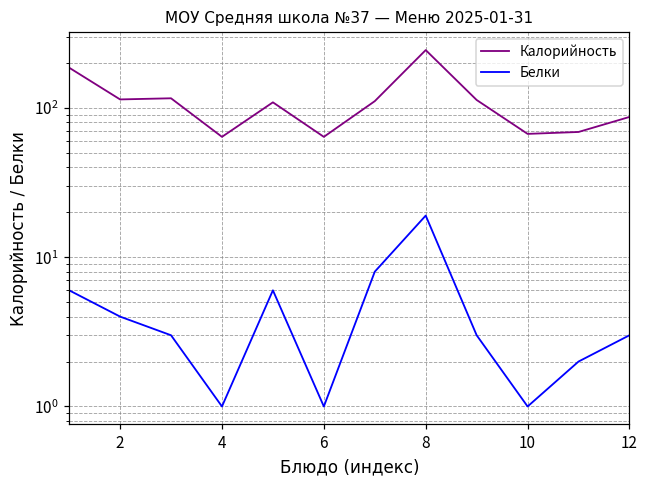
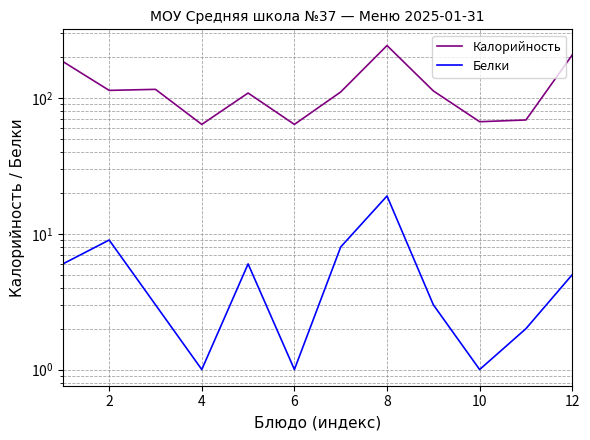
Белки, 2: 4 -> 9
Калорийность, 12: 90 -> 210
Белки, 12: 3 -> 5
